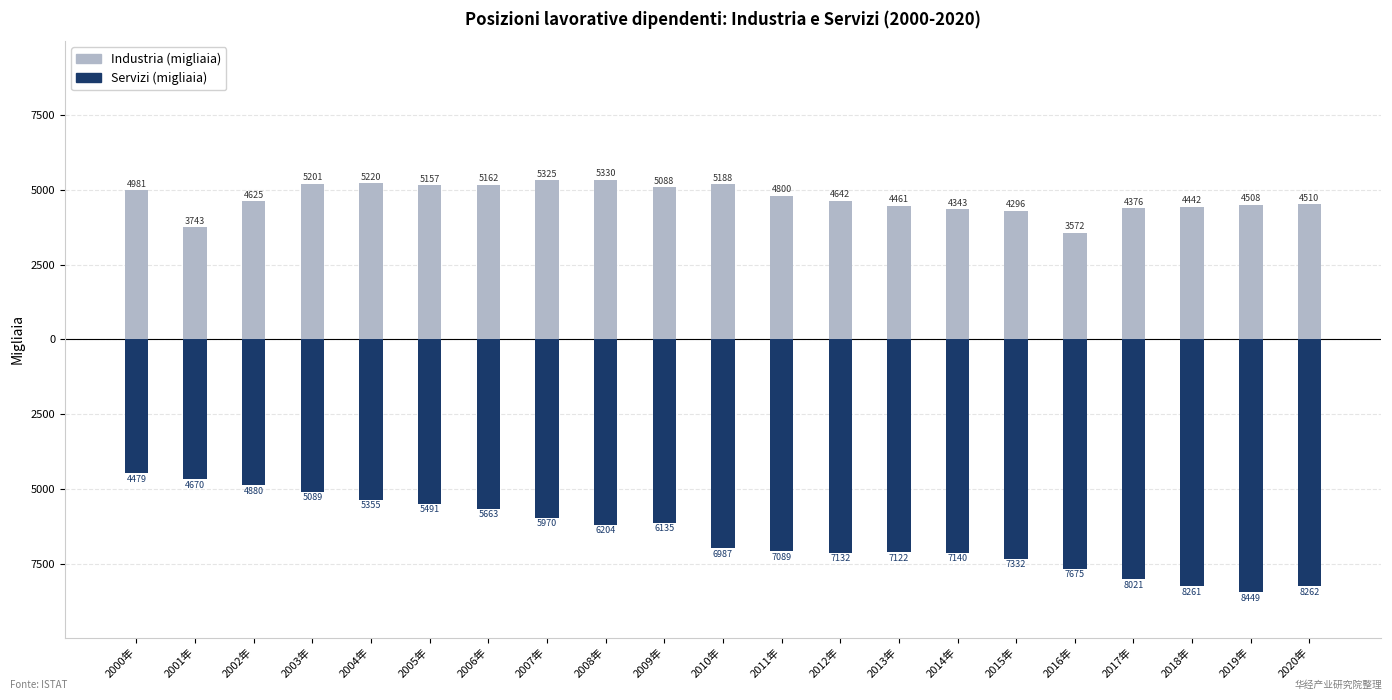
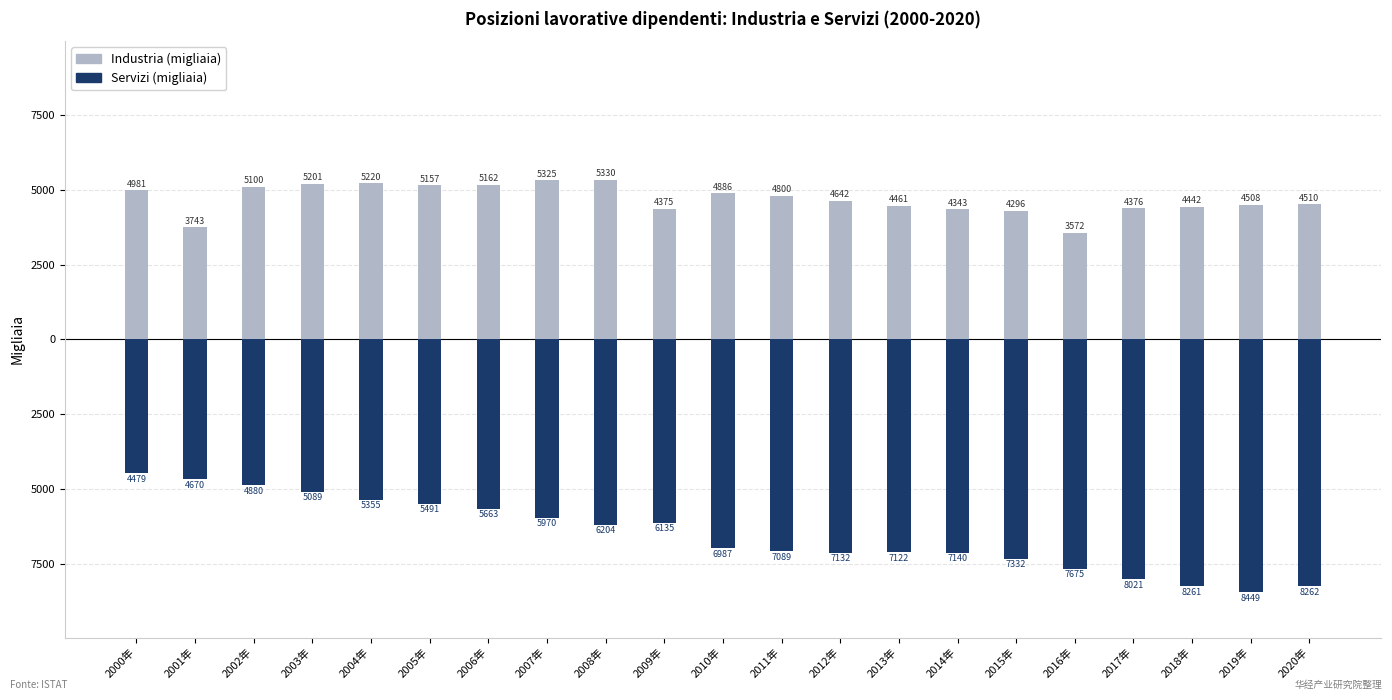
Industria (migliaia), 2002年: 4625 -> 5100
Industria (migliaia), 2009年: 5088 -> 4375
Industria (migliaia), 2010年: 5188 -> 4886
